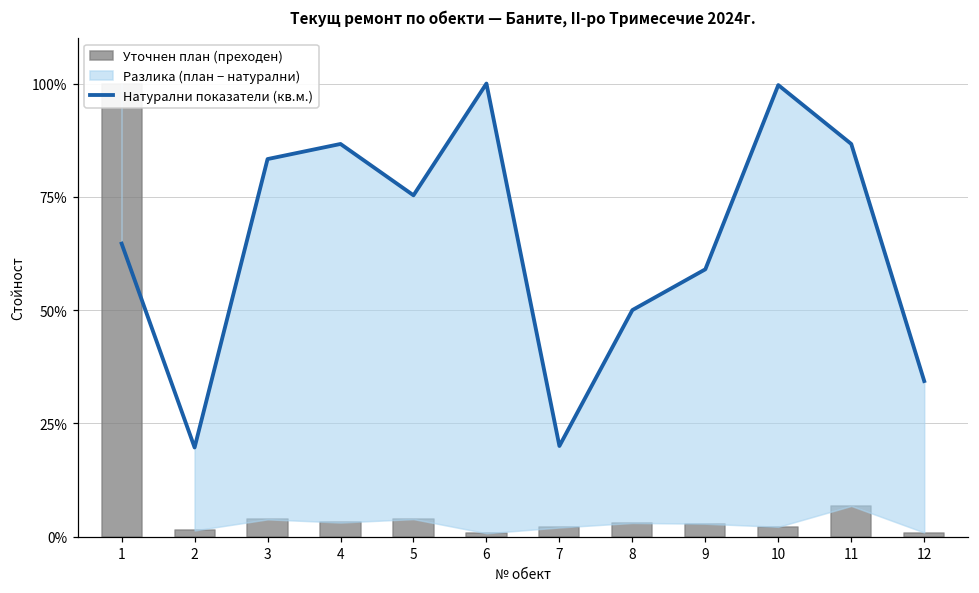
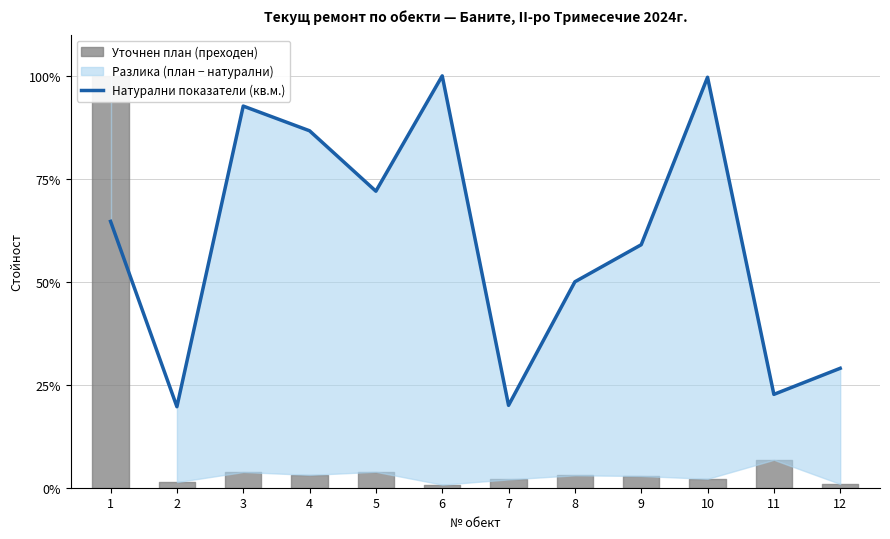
Натурални показатели (кв.м.), 3: 83% -> 93%
Натурални показатели (кв.м.), 5: 75% -> 72%
Натурални показатели (кв.м.), 11: 87% -> 23%
Натурални показатели (кв.м.), 12: 34% -> 29%
